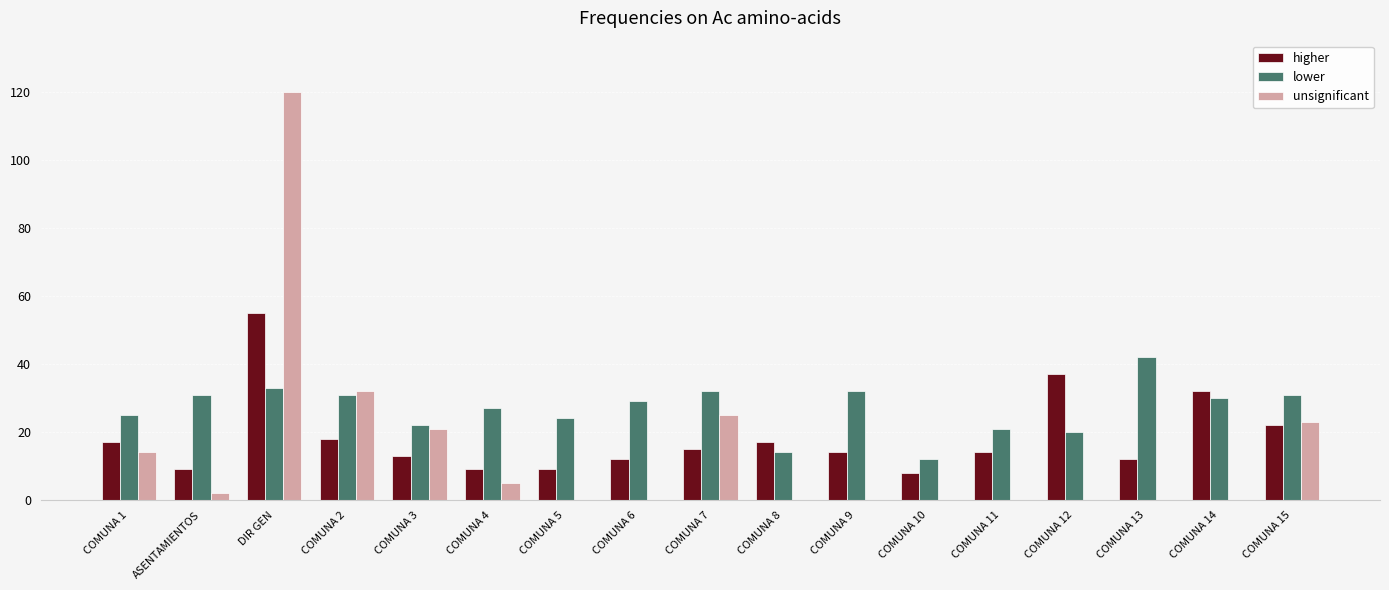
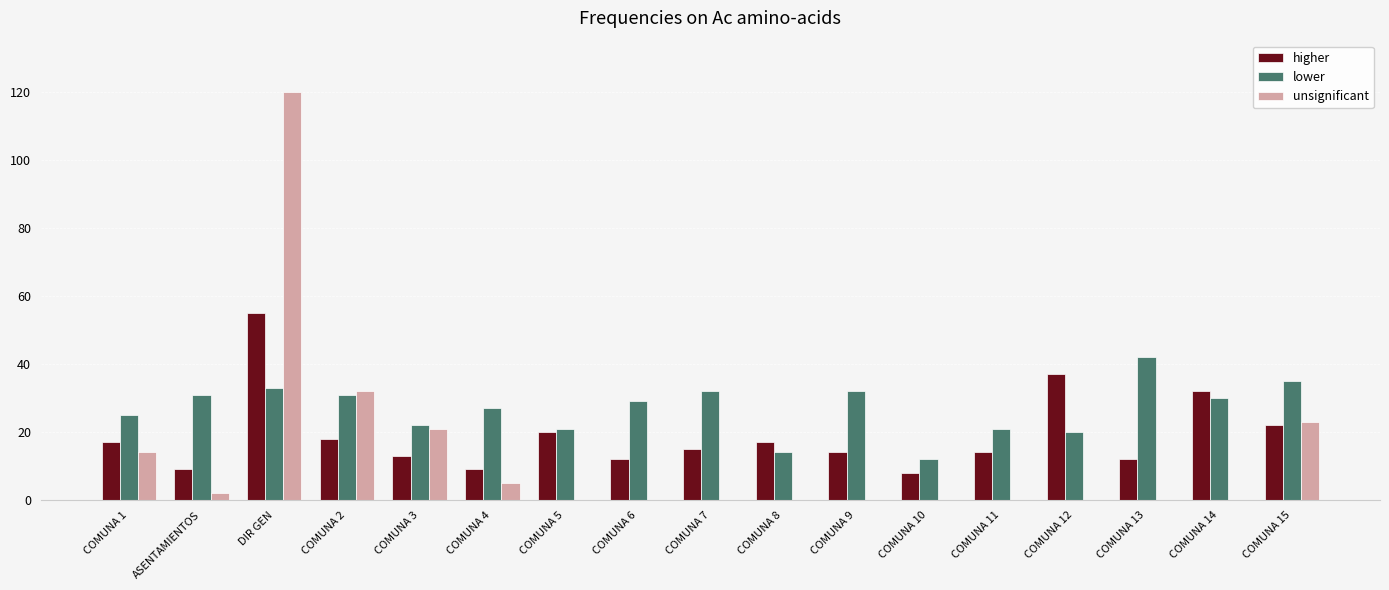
higher, COMUNA 5: 9 -> 20
lower, COMUNA 5: 24 -> 21
unsignificant, COMUNA 7: 25 -> 0
lower, COMUNA 15: 31 -> 35
